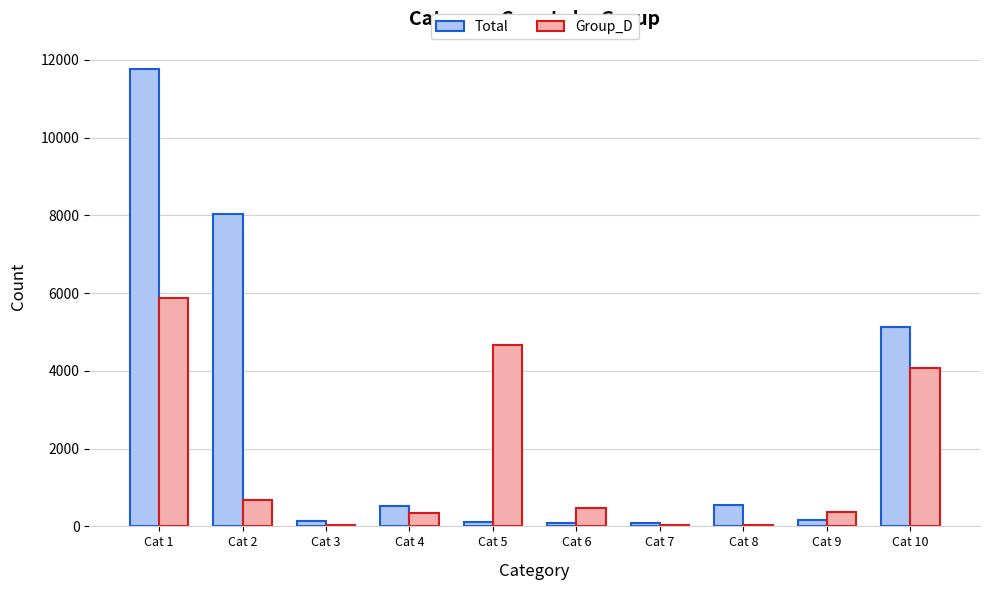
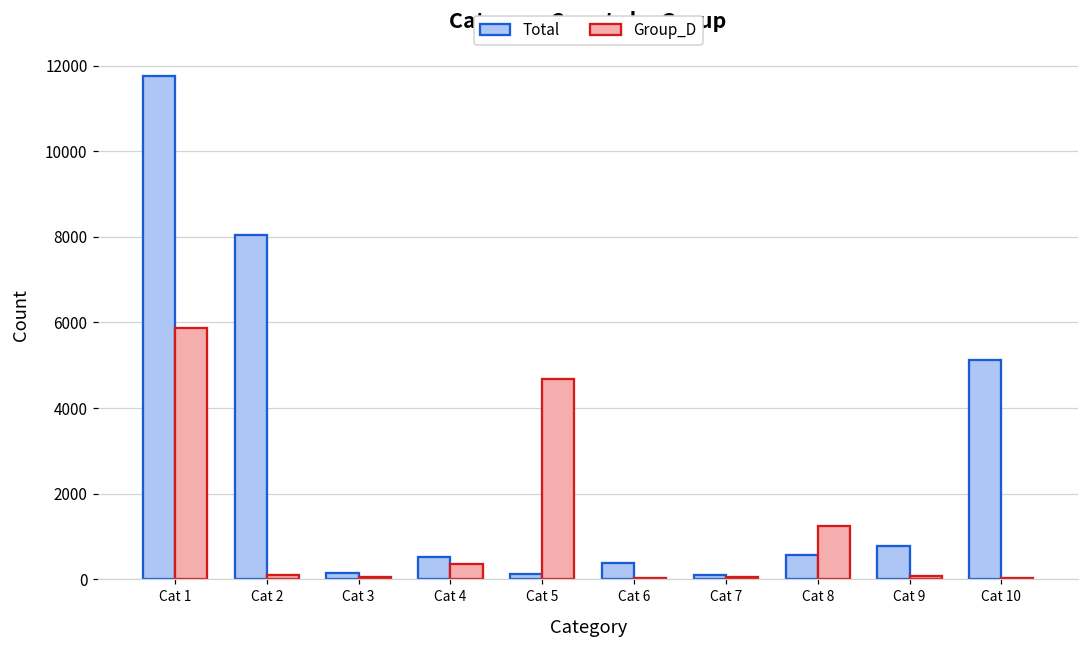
Group_D, Cat 2: 700 -> 100
Total, Cat 6: 100 -> 400
Group_D, Cat 6: 500 -> 0
Group_D, Cat 8: 0 -> 1200
Total, Cat 9: 200 -> 800
Group_D, Cat 9: 400 -> 100
Group_D, Cat 10: 4100 -> 0
